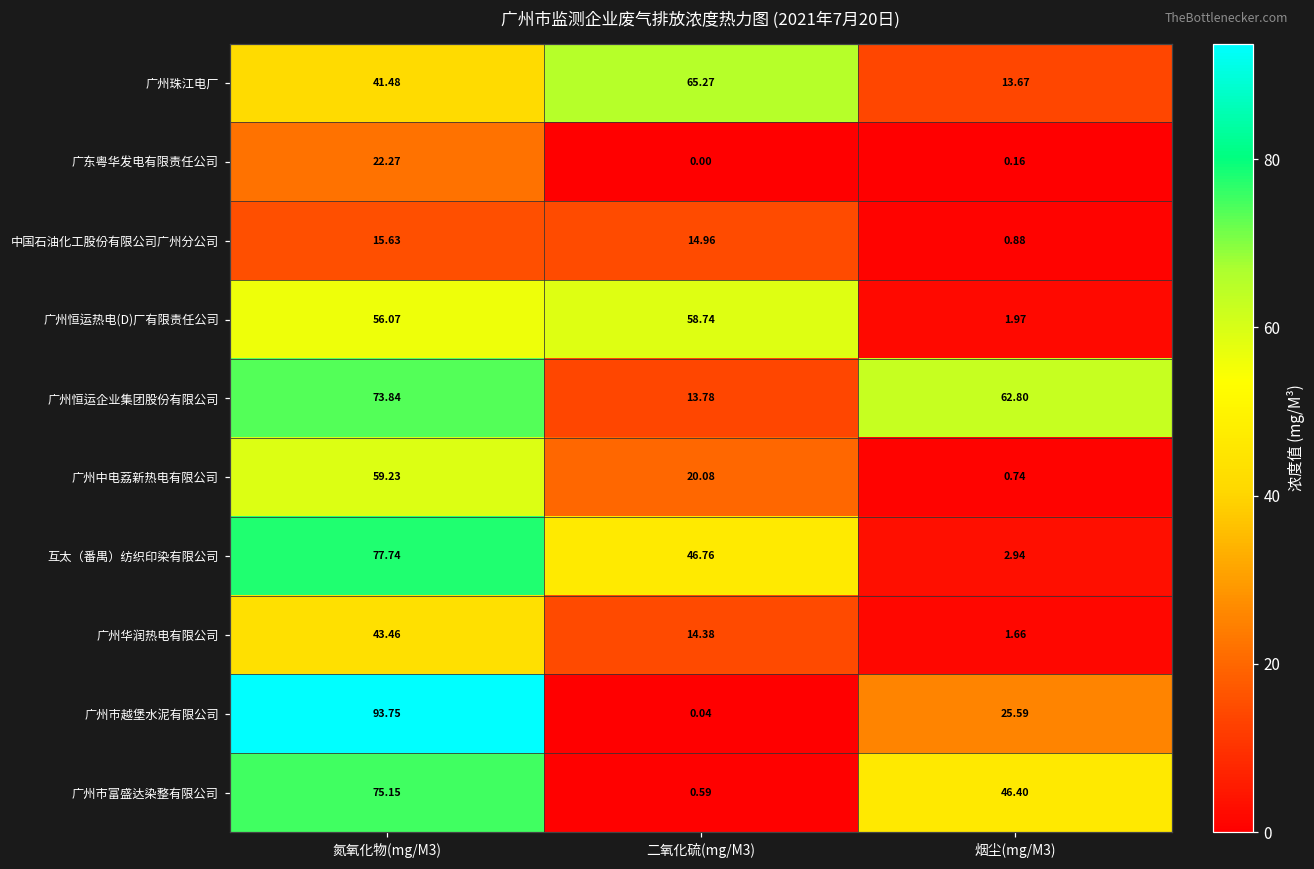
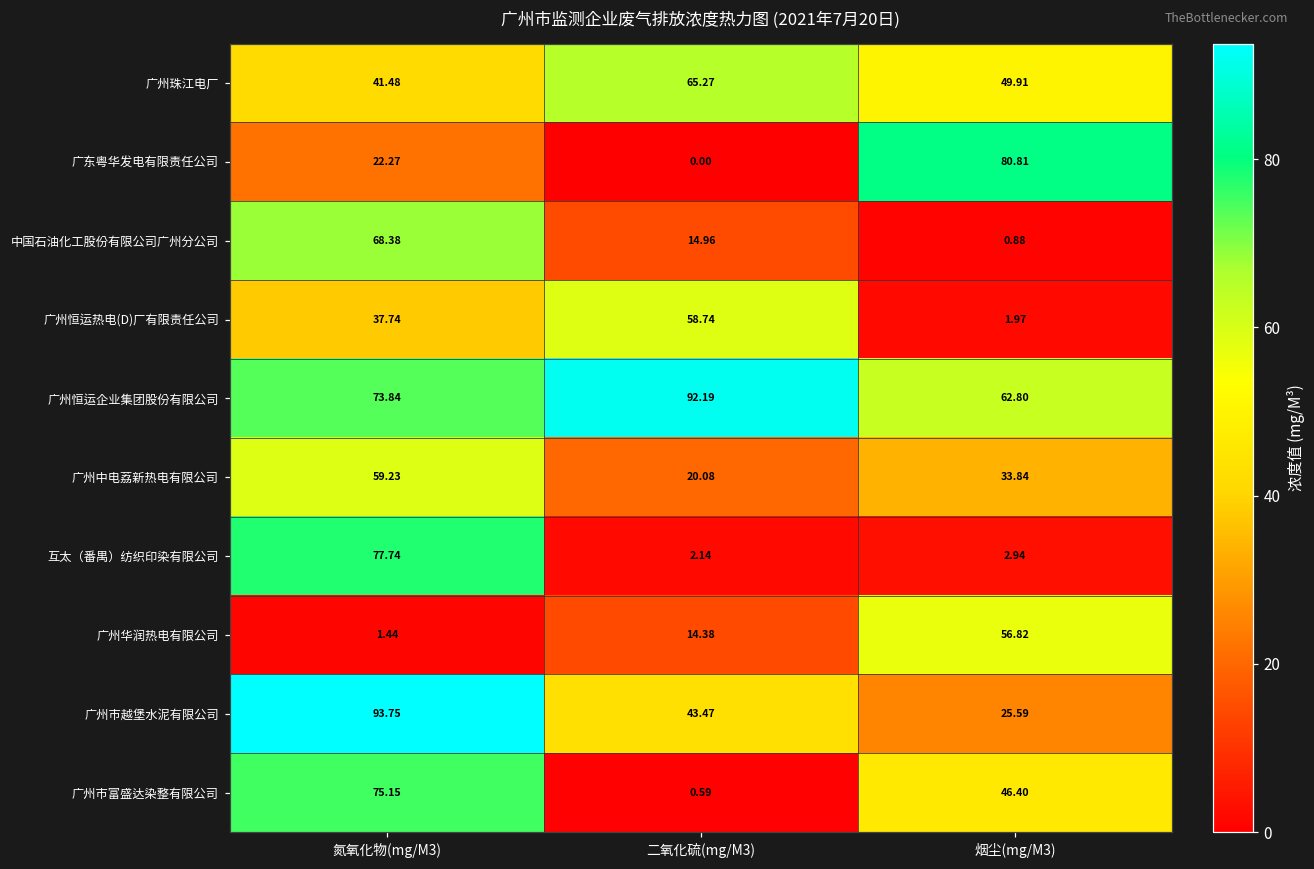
广州珠江电厂, 烟尘(mg/M3): 13.67 -> 49.91
广东粤华发电有限责任公司, 烟尘(mg/M3): 0.16 -> 80.81
中国石油化工股份有限公司广州分公司, 氮氧化物(mg/M3): 15.63 -> 68.38
广州恒运热电(D)厂有限责任公司, 氮氧化物(mg/M3): 56.07 -> 37.74
广州恒运企业集团股份有限公司, 二氧化硫(mg/M3): 13.78 -> 92.19
广州中电荔新热电有限公司, 烟尘(mg/M3): 0.74 -> 33.84
互太（番禺）纺织印染有限公司, 二氧化硫(mg/M3): 46.76 -> 2.14
广州华润热电有限公司, 氮氧化物(mg/M3): 43.46 -> 1.44
广州华润热电有限公司, 烟尘(mg/M3): 1.66 -> 56.82
广州市越堡水泥有限公司, 二氧化硫(mg/M3): 0.04 -> 43.47
